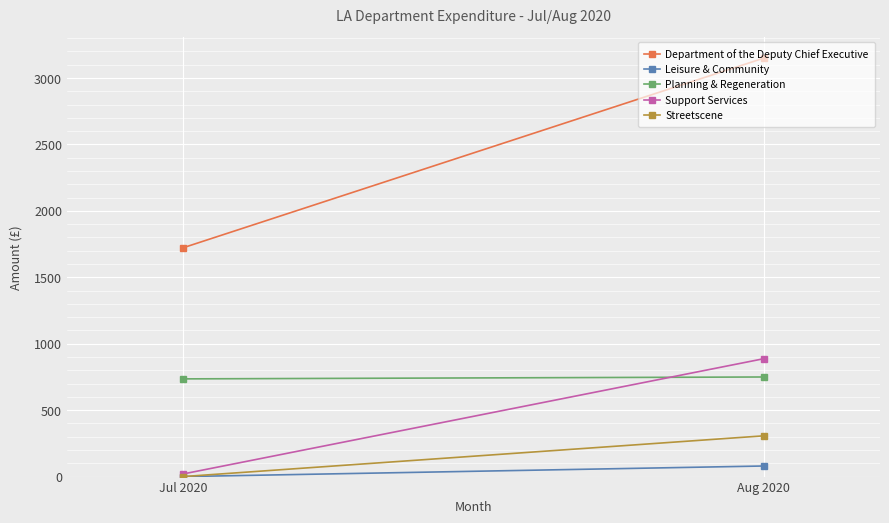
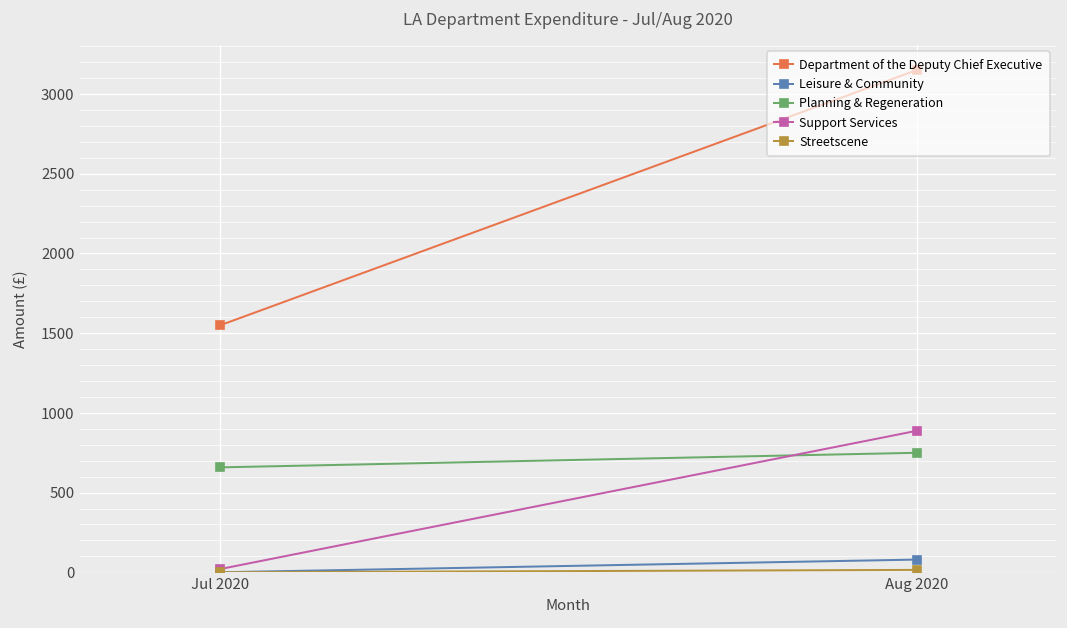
Department of the Deputy Chief Executive, Jul 2020: 1720 -> 1550
Planning & Regeneration, Jul 2020: 740 -> 660
Streetscene, Aug 2020: 310 -> 20
